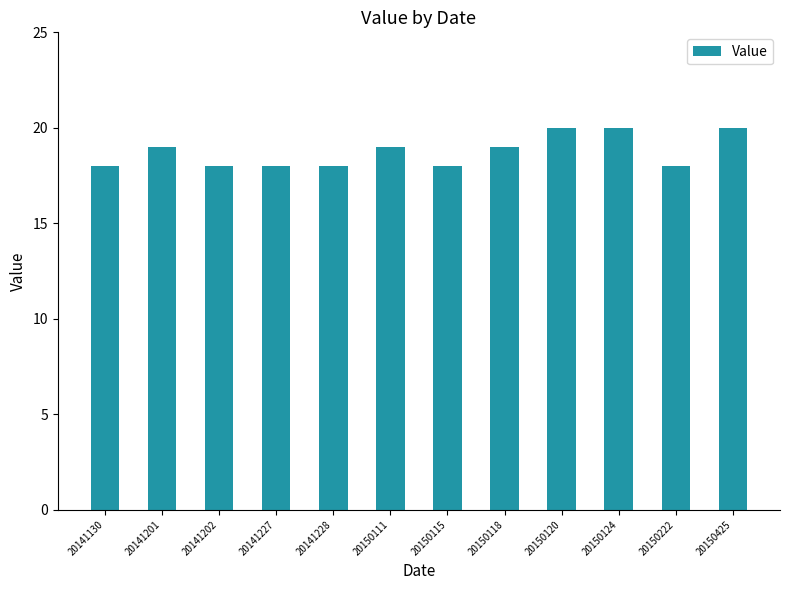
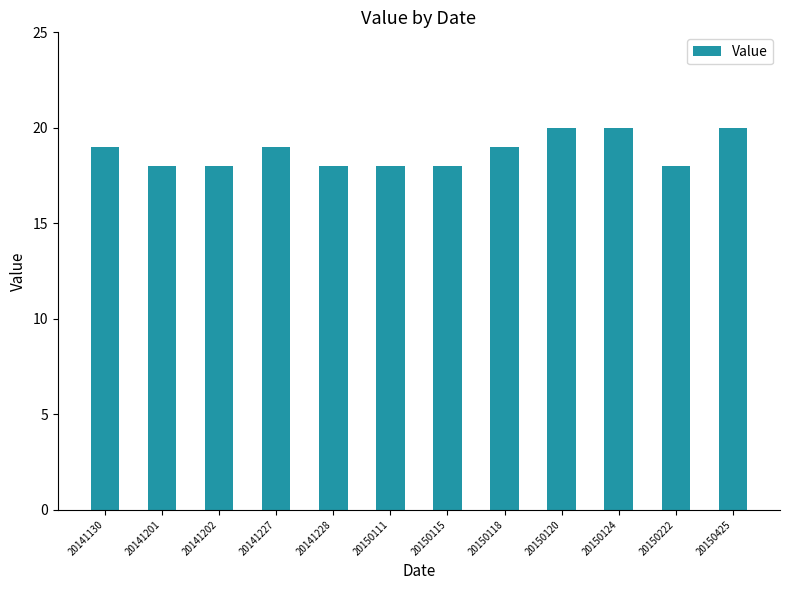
20141130: 18 -> 19
20141201: 19 -> 18
20141227: 18 -> 19
20150111: 19 -> 18
